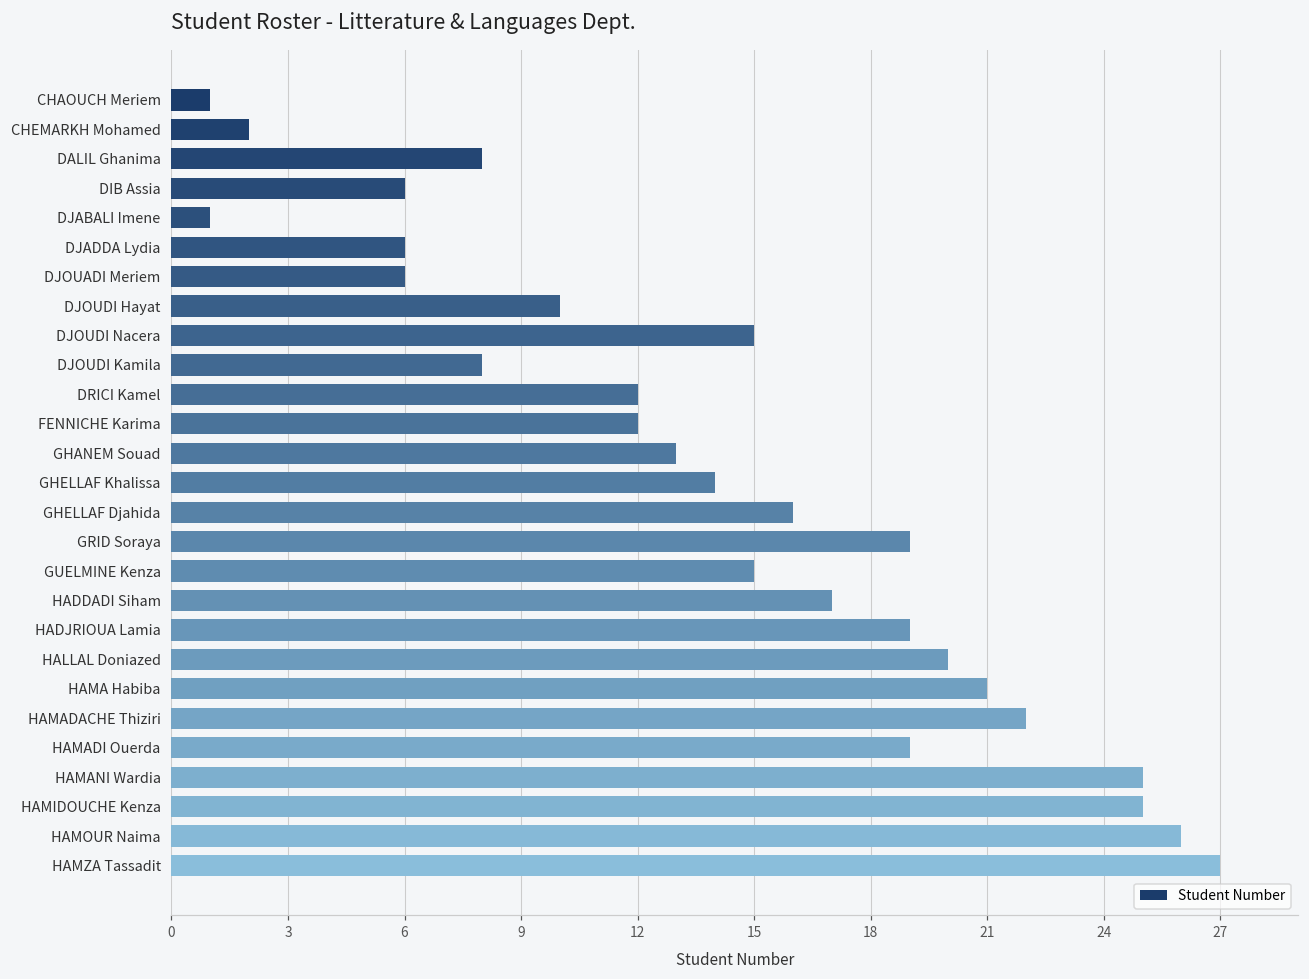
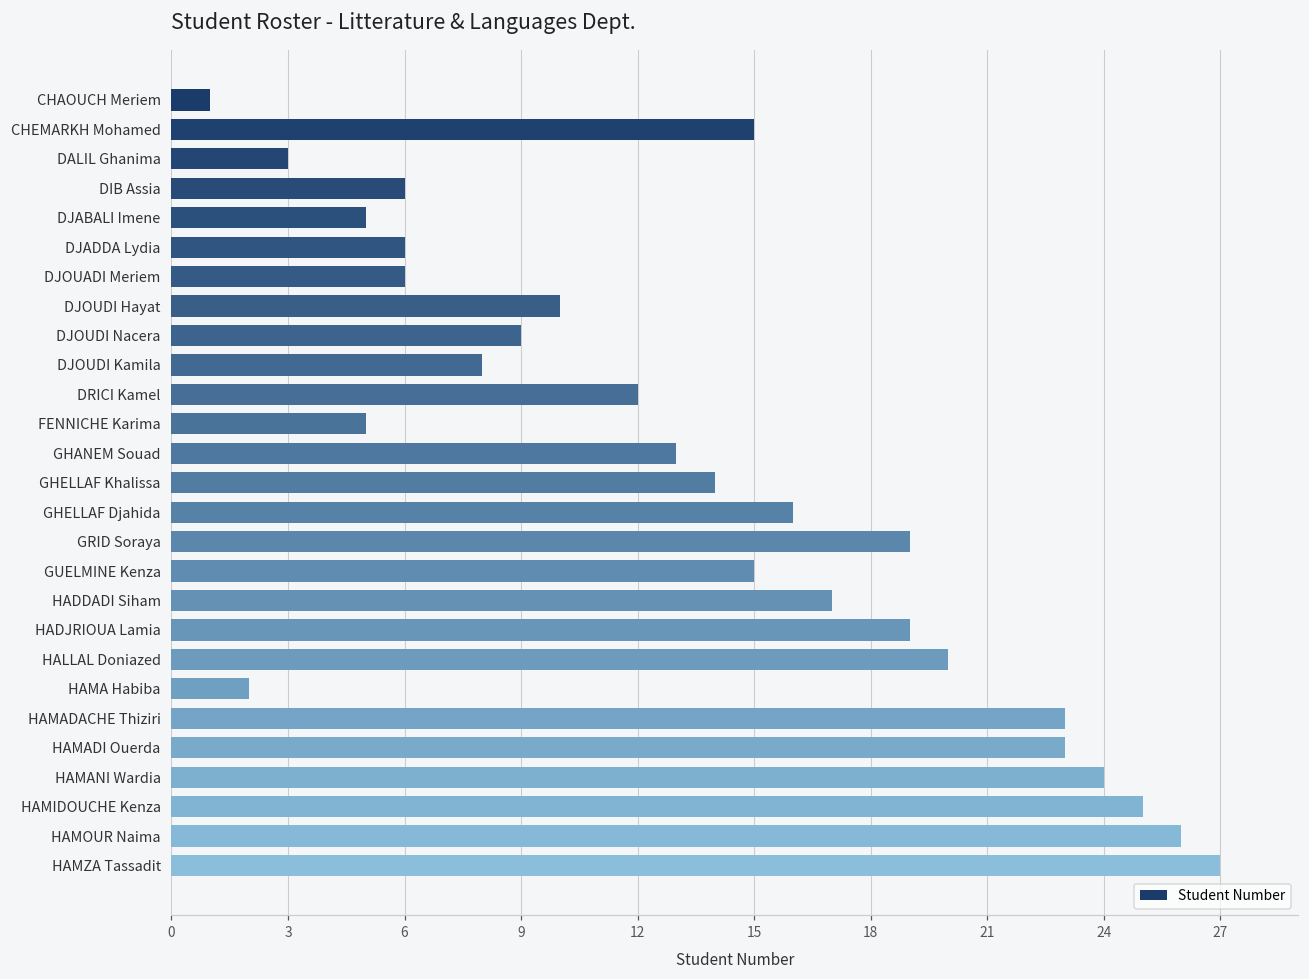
CHEMARKH Mohamed: 2 -> 15
DALIL Ghanima: 8 -> 3
DJABALI Imene: 1 -> 5
DJOUDI Nacera: 15 -> 9
FENNICHE Karima: 12 -> 5
HAMA Habiba: 21 -> 2
HAMADACHE Thiziri: 22 -> 23
HAMADI Ouerda: 19 -> 23
HAMANI Wardia: 25 -> 24
